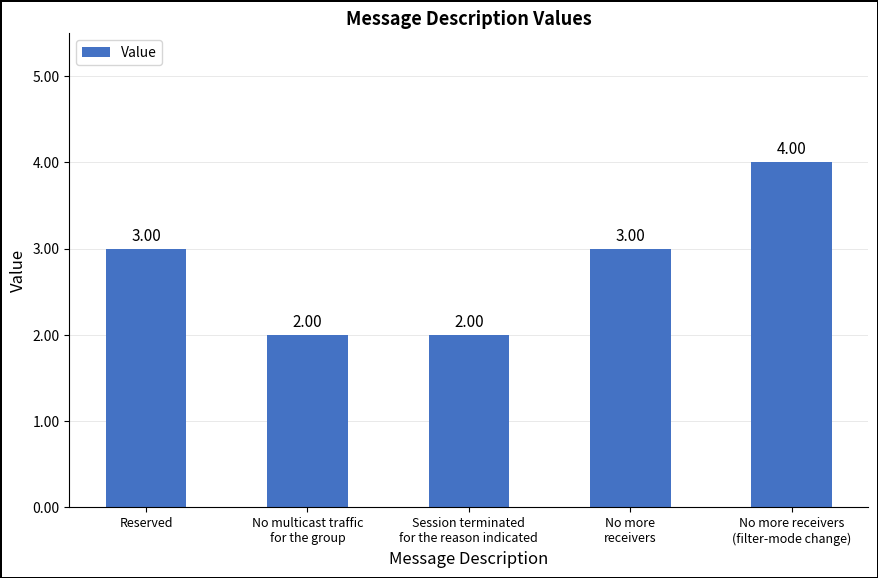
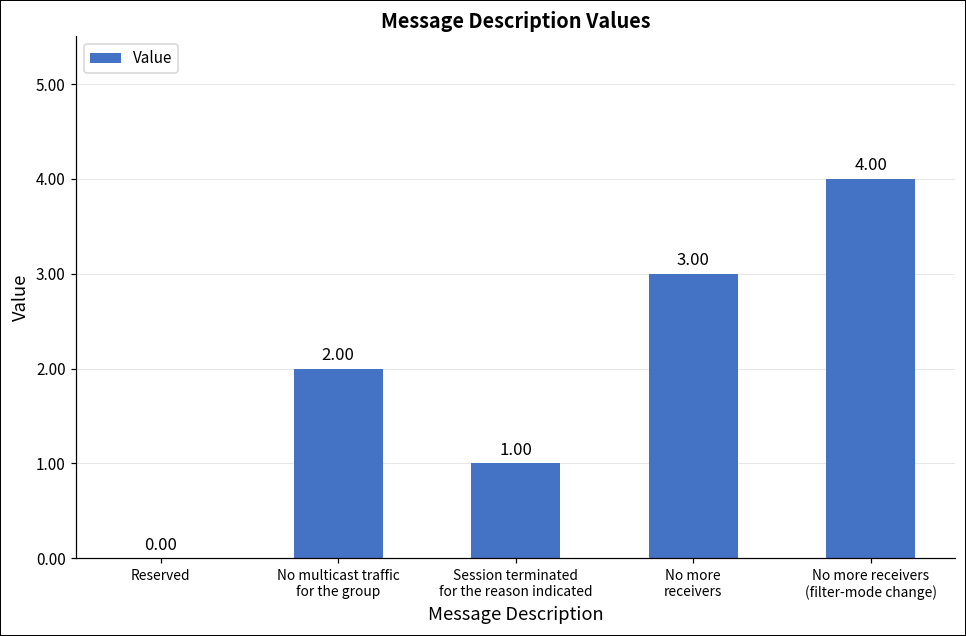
Reserved: 3.00 -> 0.00
Session terminated for the reason indicated: 2.00 -> 1.00
